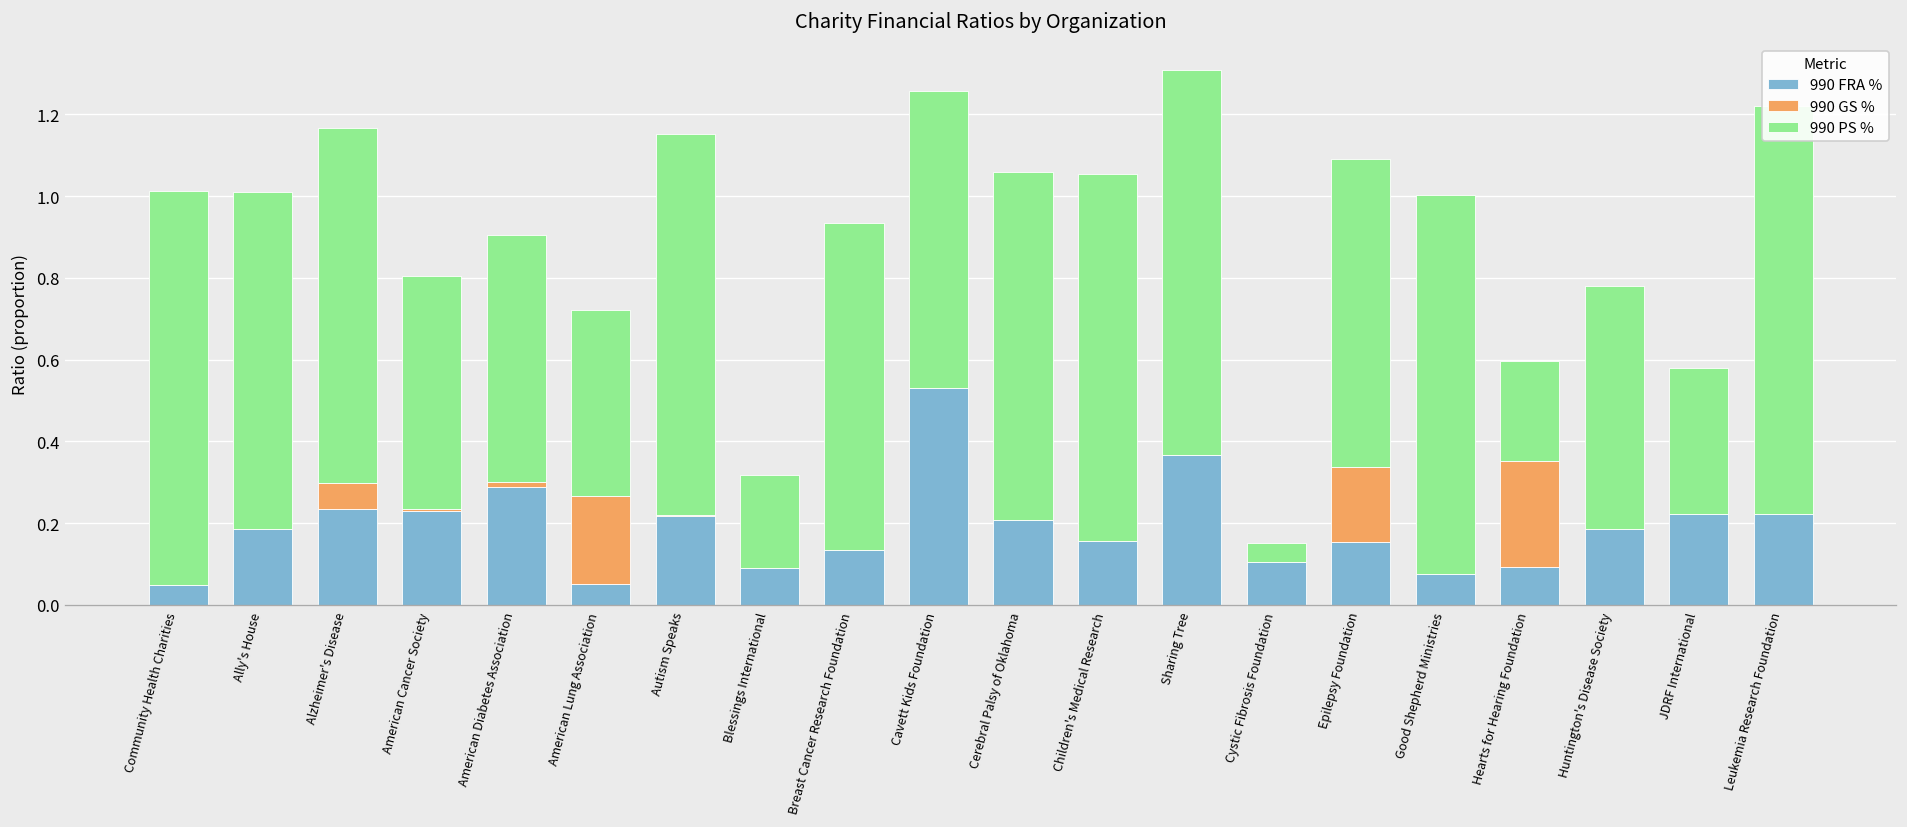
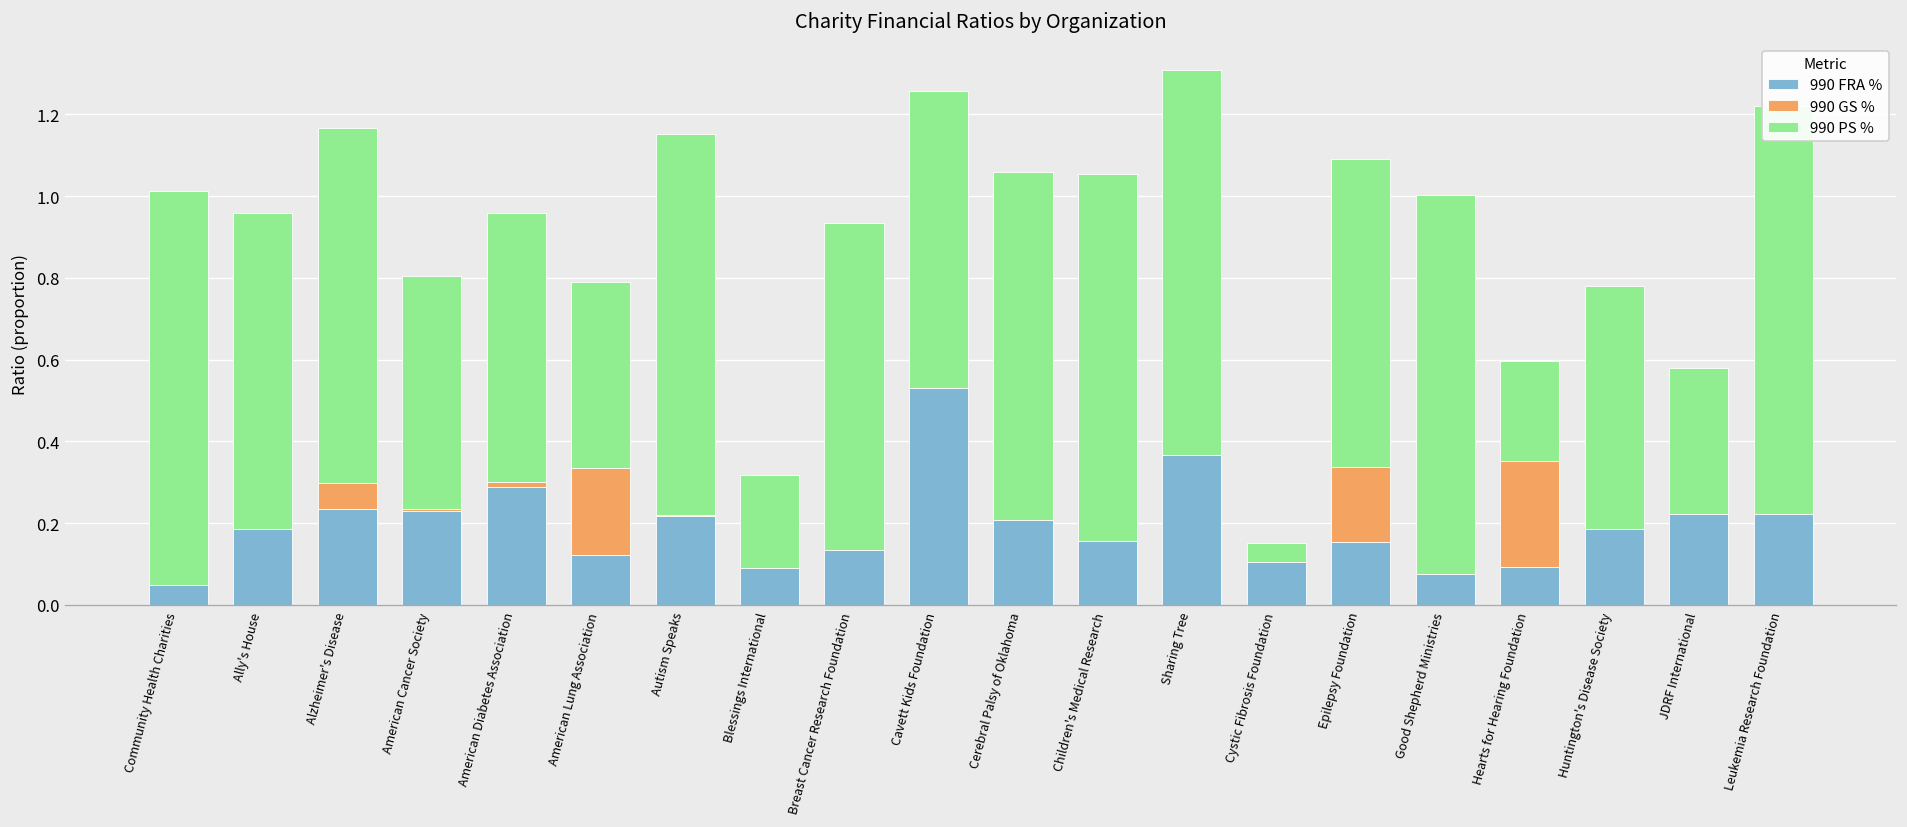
990 PS %, Ally's House: 0.82 -> 0.77
990 PS %, American Diabetes Association: 0.60 -> 0.66
990 FRA %, American Lung Association: 0.05 -> 0.12
